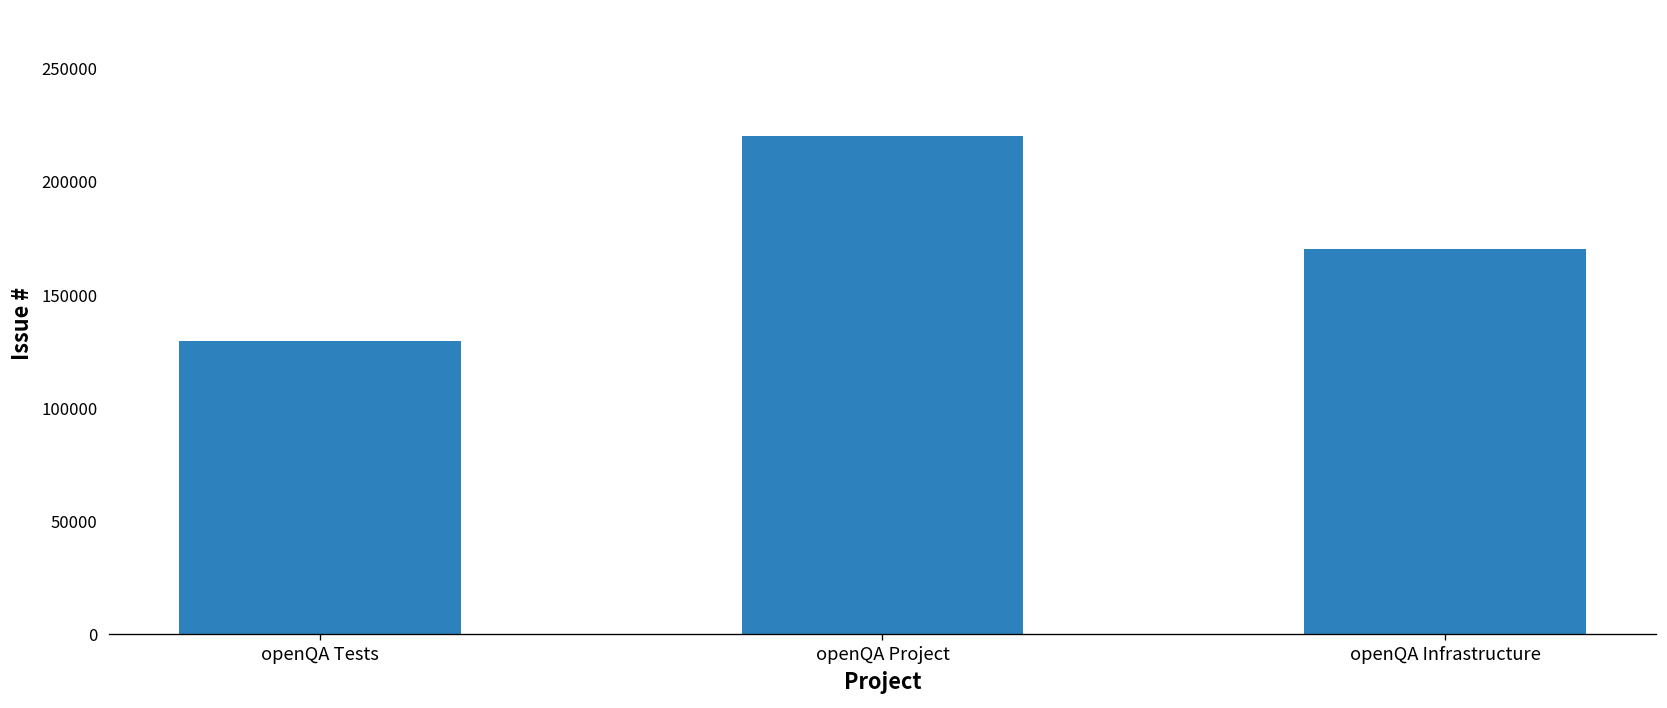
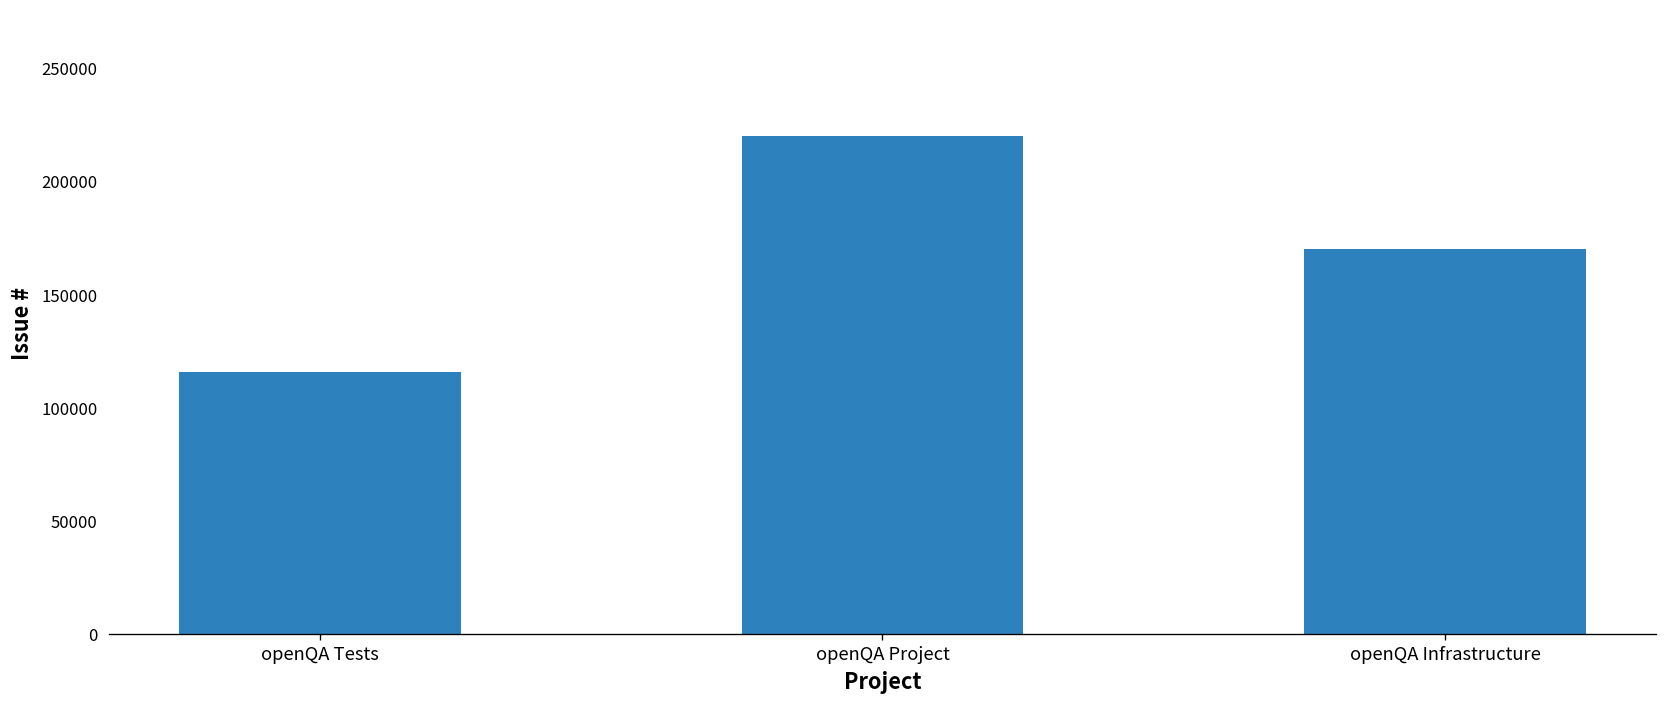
openQA Tests: 130000 -> 116000
